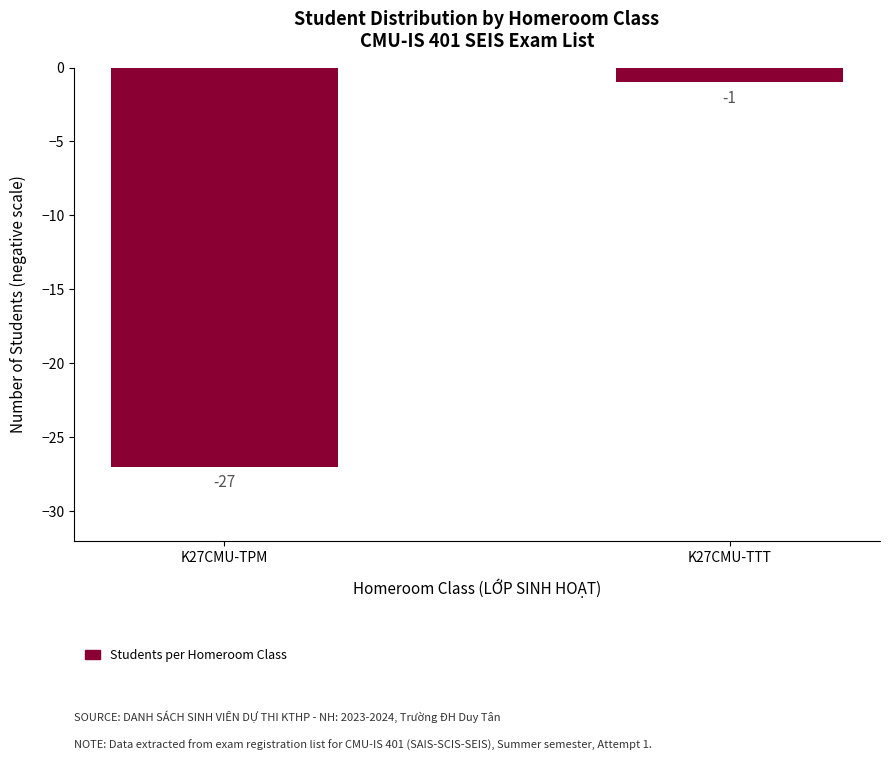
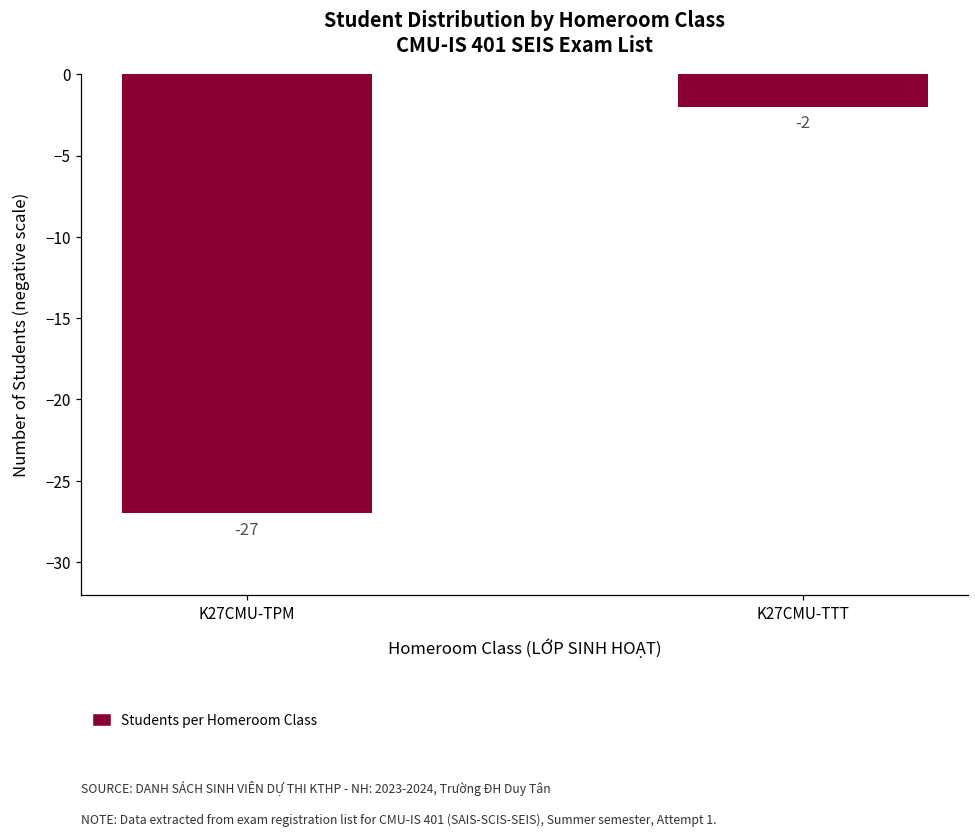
K27CMU-TTT: -1 -> -2
